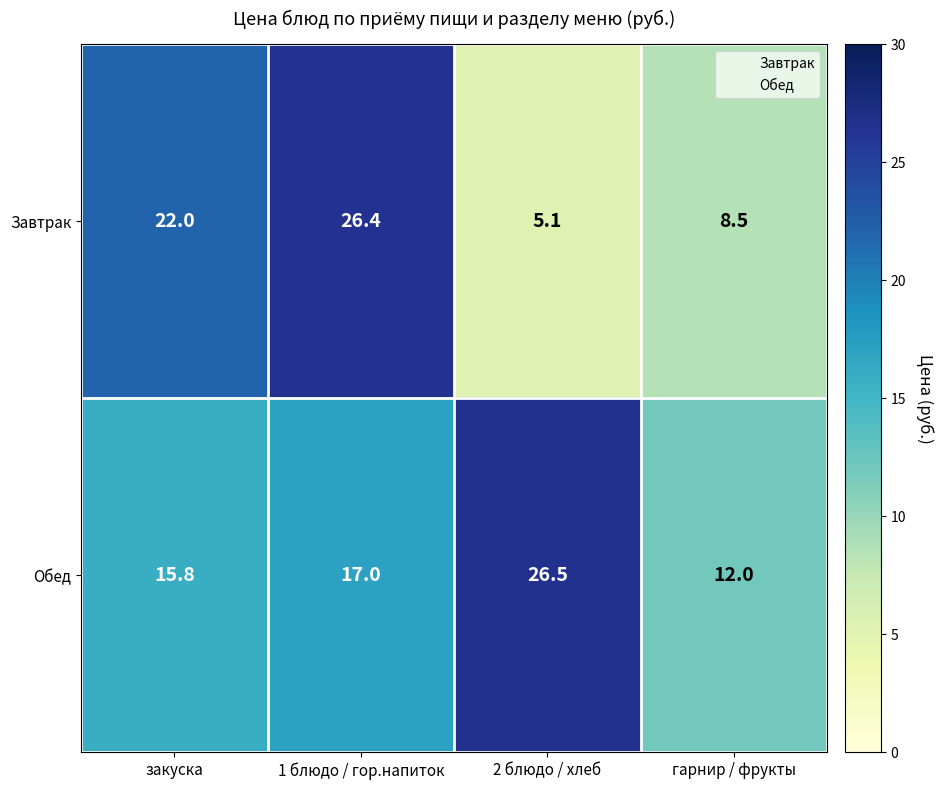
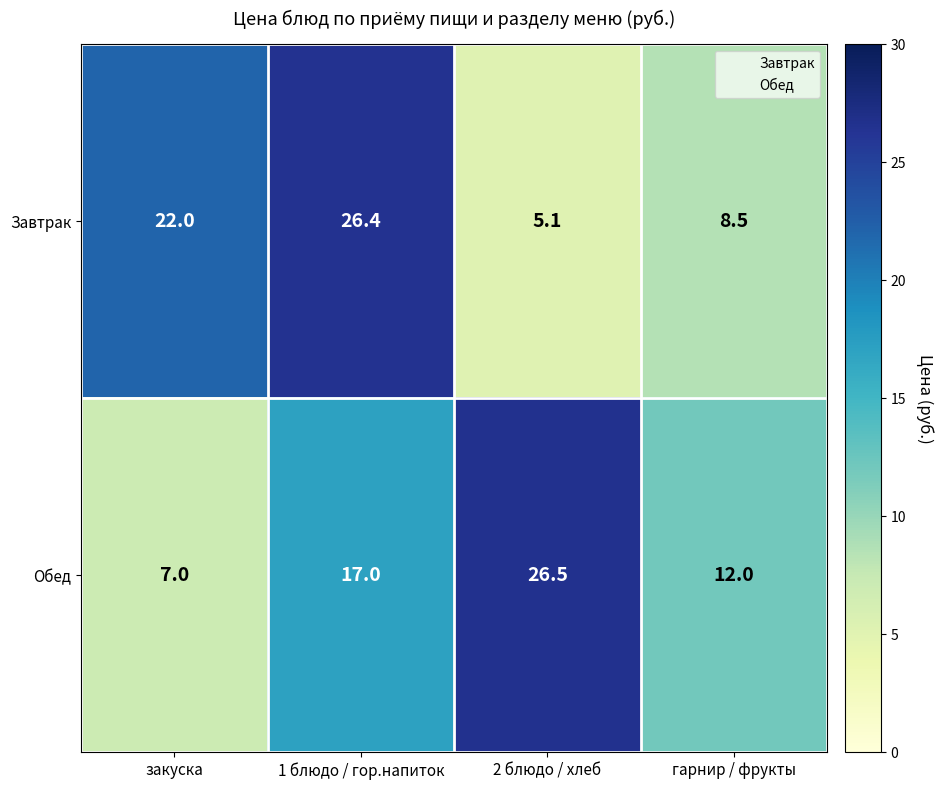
Обед, закуска: 15.8 -> 7.0
